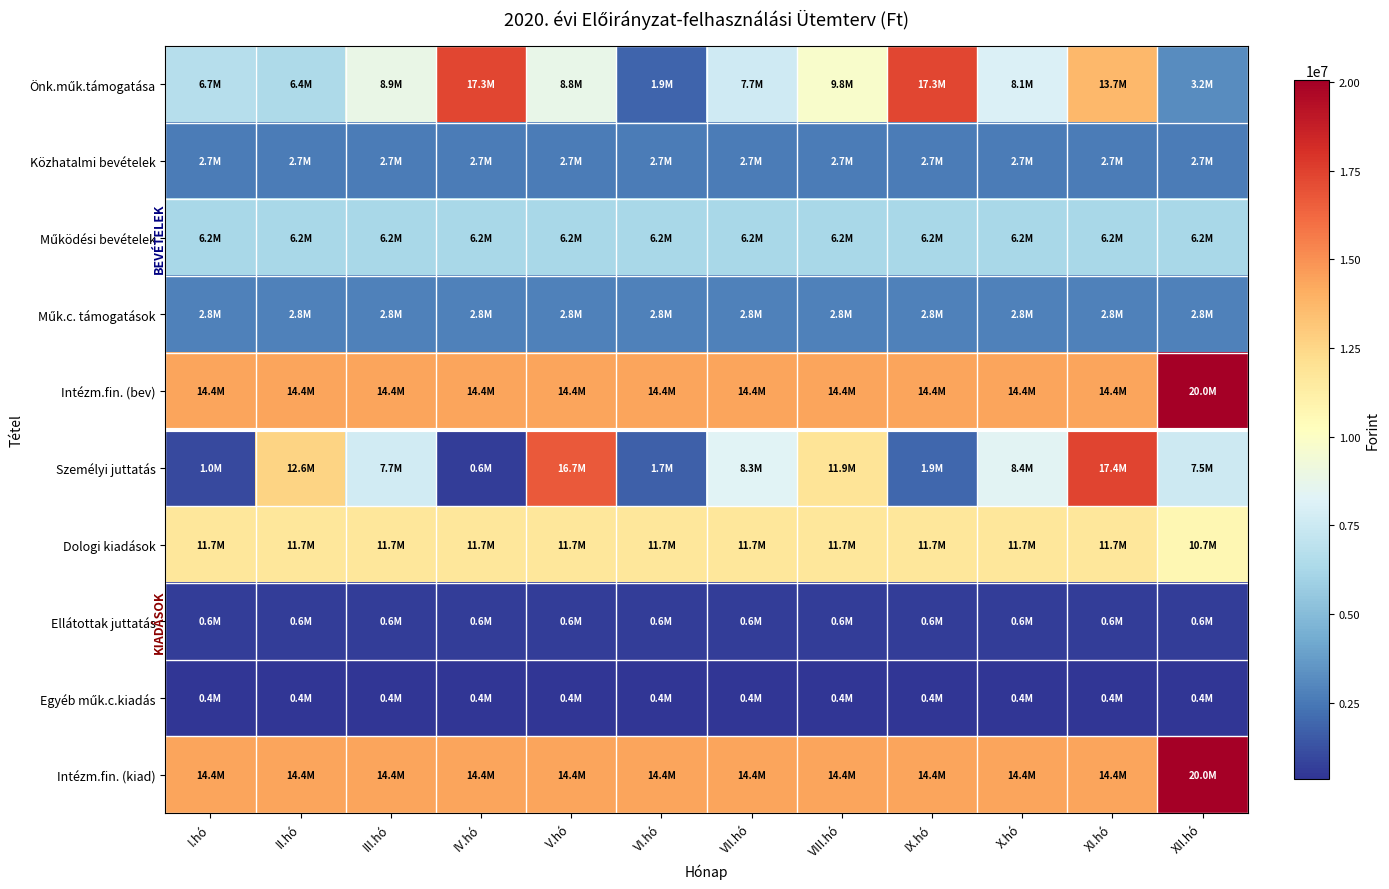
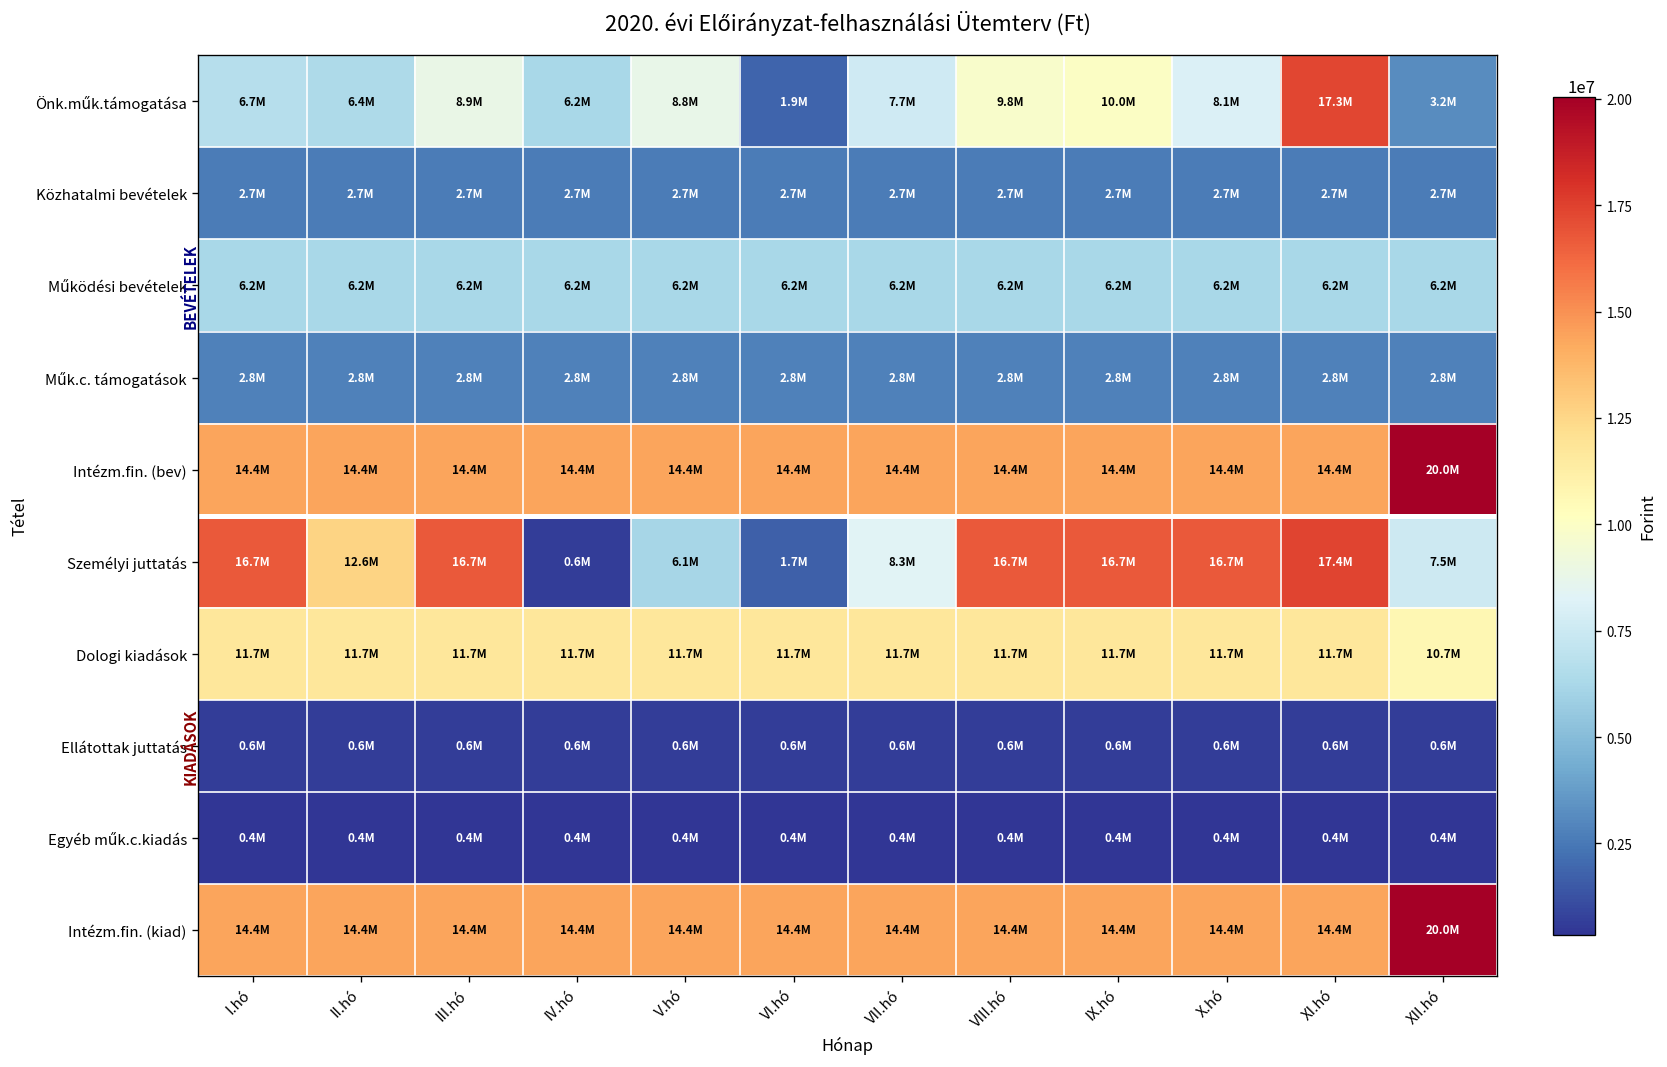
Önk.műk.támogatása, IV.hó: 17.3M -> 6.2M
Önk.műk.támogatása, IX.hó: 17.3M -> 10.0M
Önk.műk.támogatása, XI.hó: 13.7M -> 17.3M
Személyi juttatás, I.hó: 1.0M -> 16.7M
Személyi juttatás, III.hó: 7.7M -> 16.7M
Személyi juttatás, V.hó: 16.7M -> 6.1M
Személyi juttatás, VIII.hó: 11.9M -> 16.7M
Személyi juttatás, IX.hó: 1.9M -> 16.7M
Személyi juttatás, X.hó: 8.4M -> 16.7M
